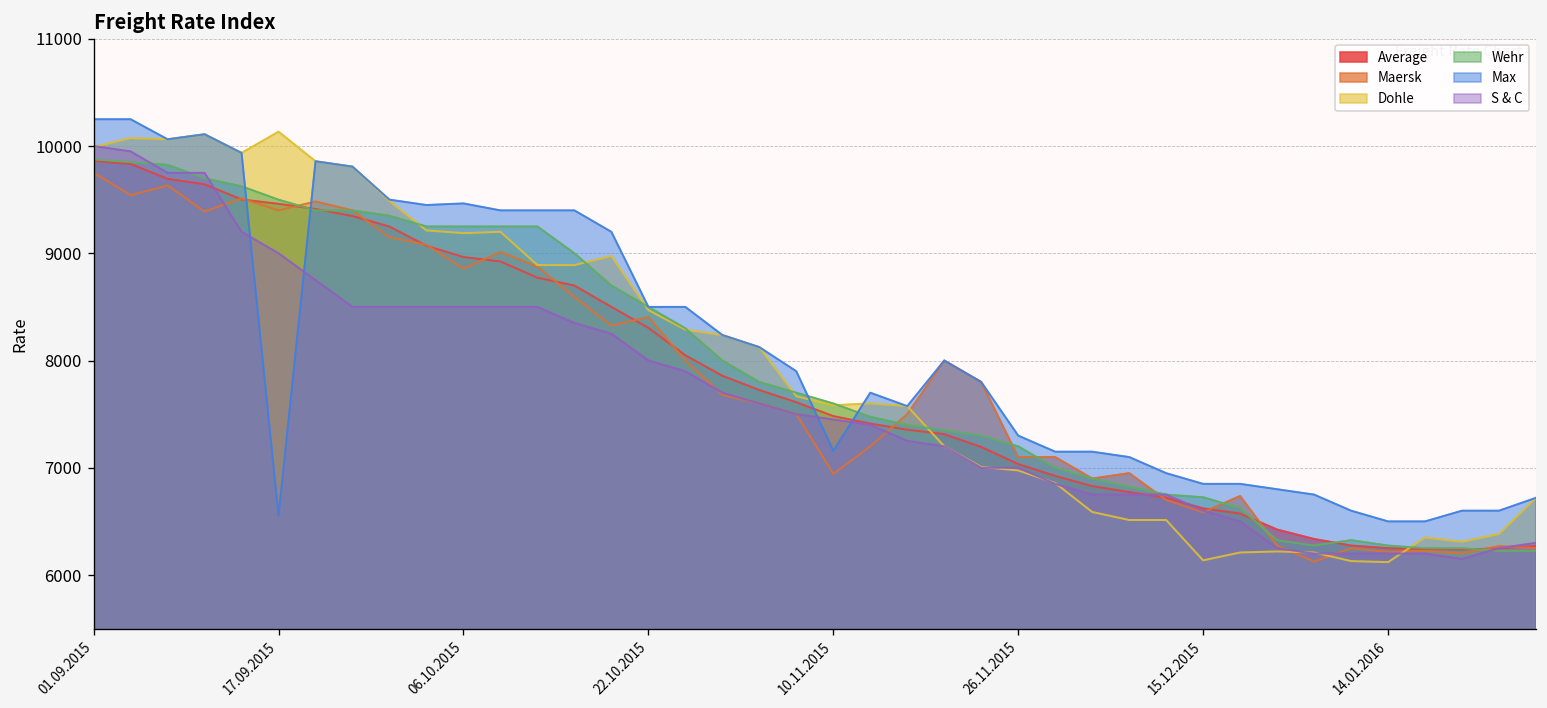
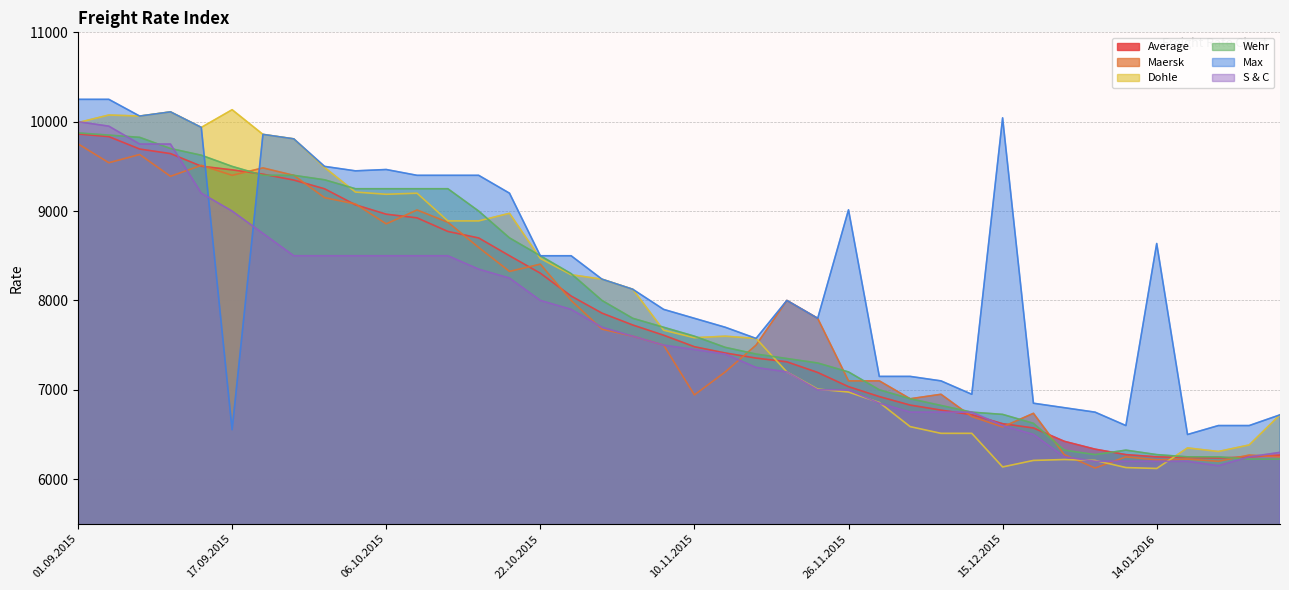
Max, 10.11.2015: 7200 -> 7800
Max, 26.11.2015: 7300 -> 9000
Max, 15.12.2015: 6900 -> 10000
Max, 14.01.2016: 6500 -> 8600
